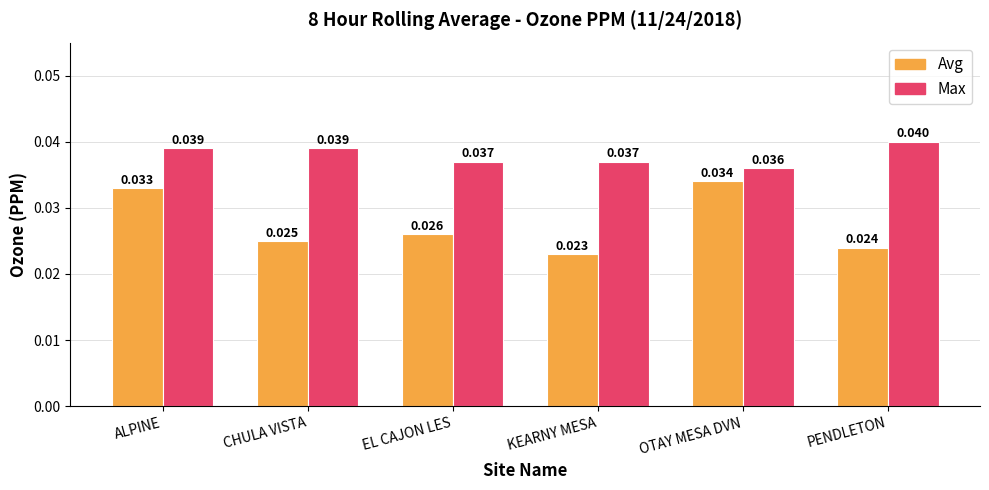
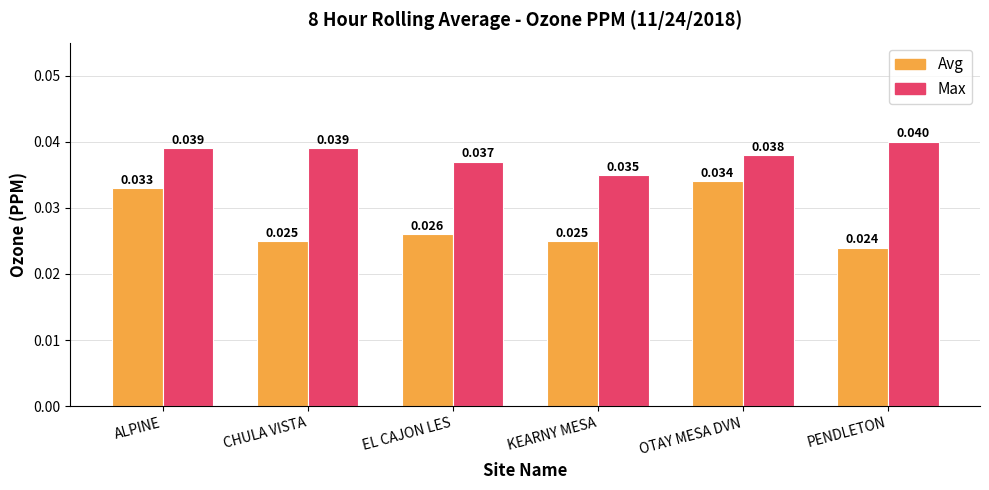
Avg, KEARNY MESA: 0.023 -> 0.025
Max, KEARNY MESA: 0.037 -> 0.035
Max, OTAY MESA DVN: 0.036 -> 0.038
